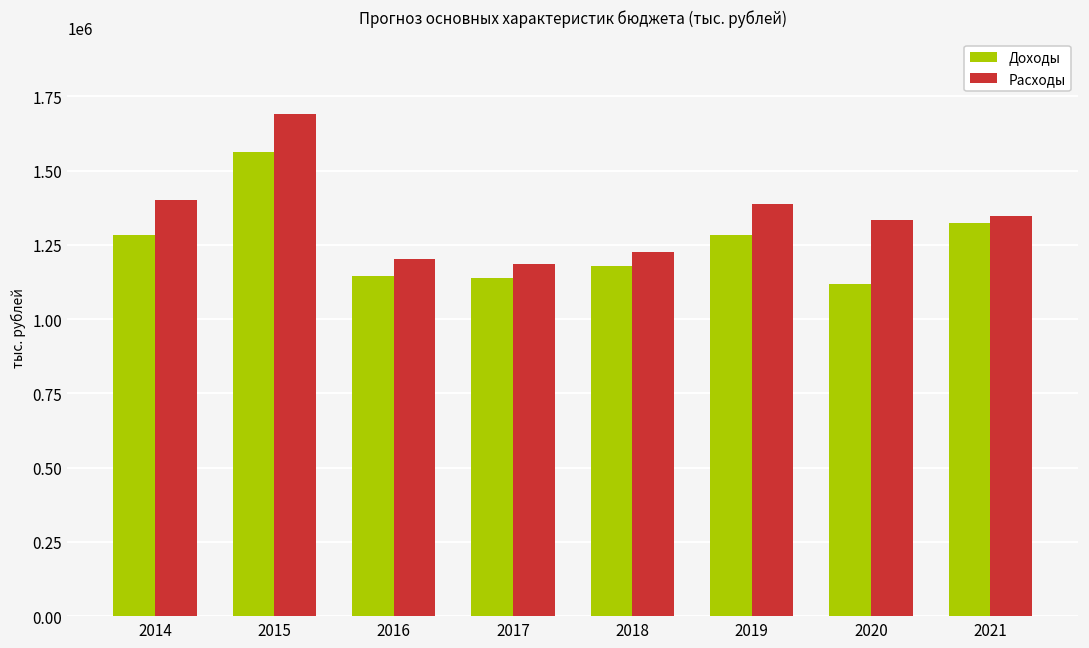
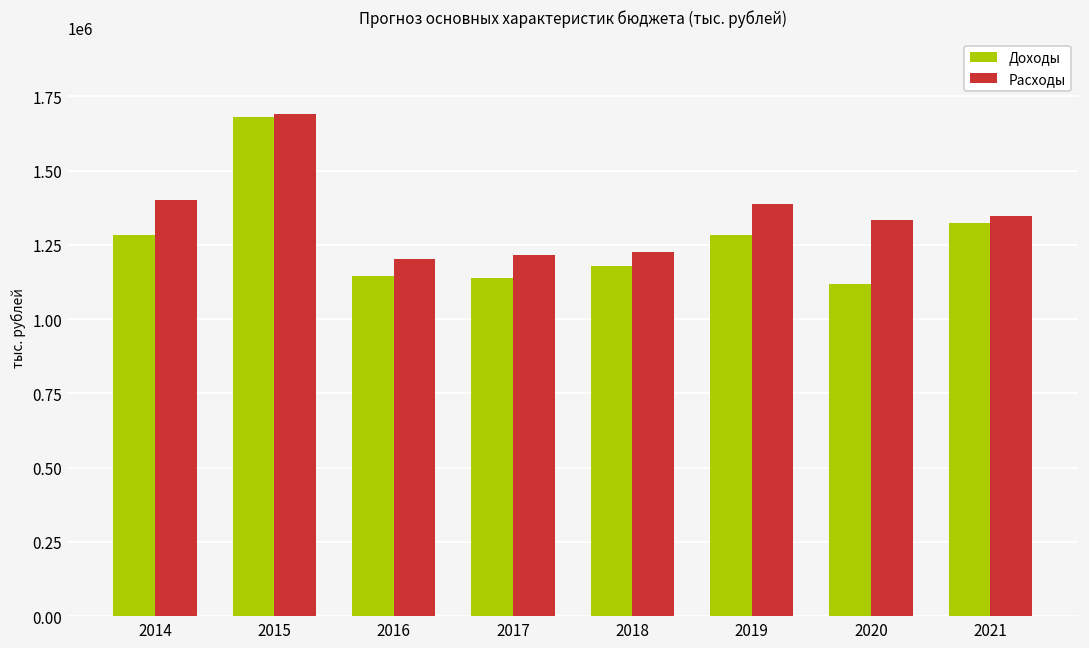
Доходы, 2015: 1560000 -> 1680000
Расходы, 2017: 1190000 -> 1220000
